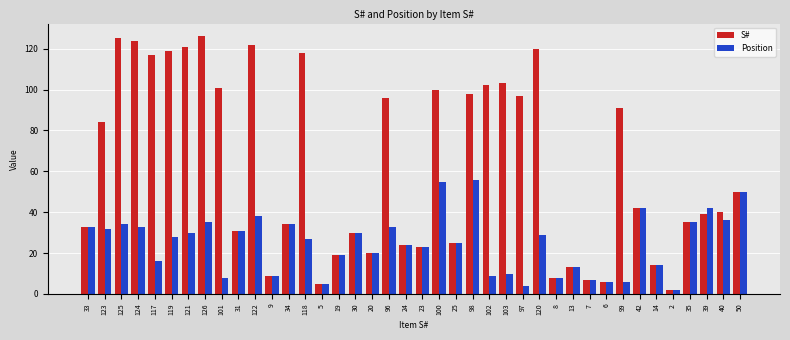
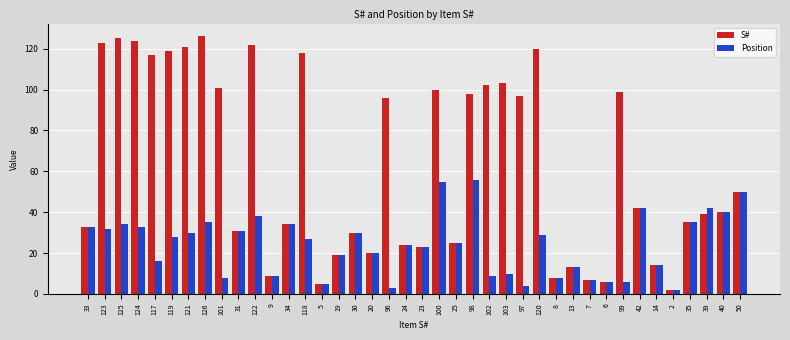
S#, 123: 84 -> 123
Position, 96: 33 -> 3
S#, 99: 91 -> 99
Position, 40: 36 -> 40
